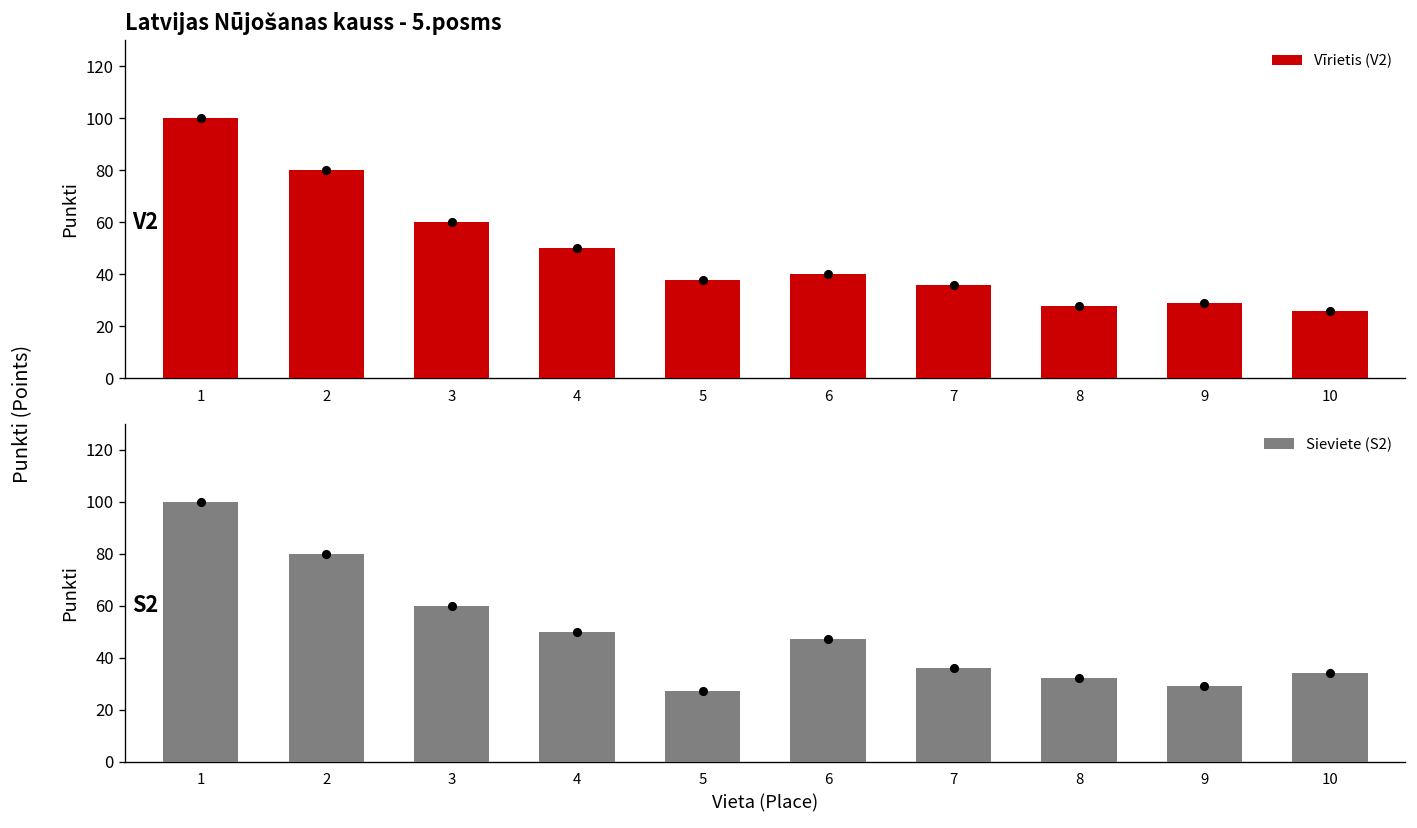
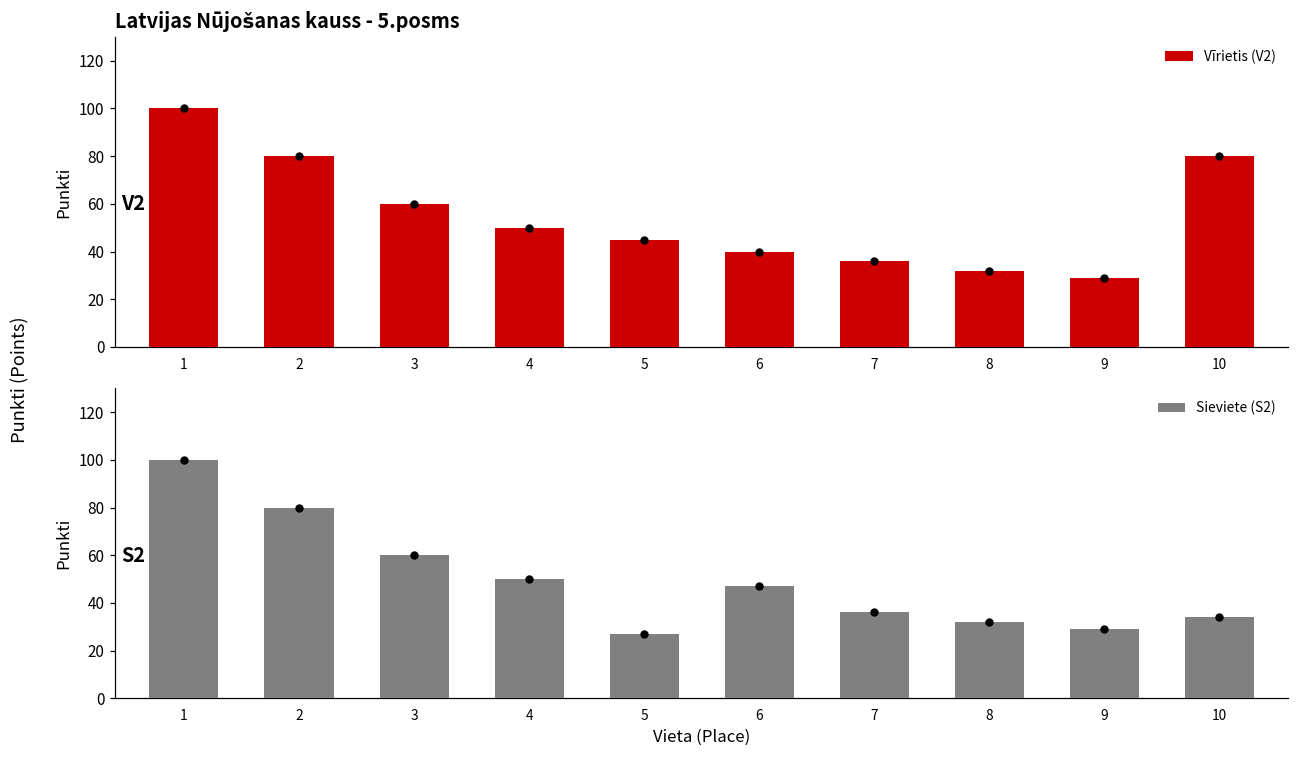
Latvijas Nūjošanas kauss - 5.posms, 5: 38 -> 45
Latvijas Nūjošanas kauss - 5.posms, 8: 28 -> 32
Latvijas Nūjošanas kauss - 5.posms, 10: 26 -> 80
